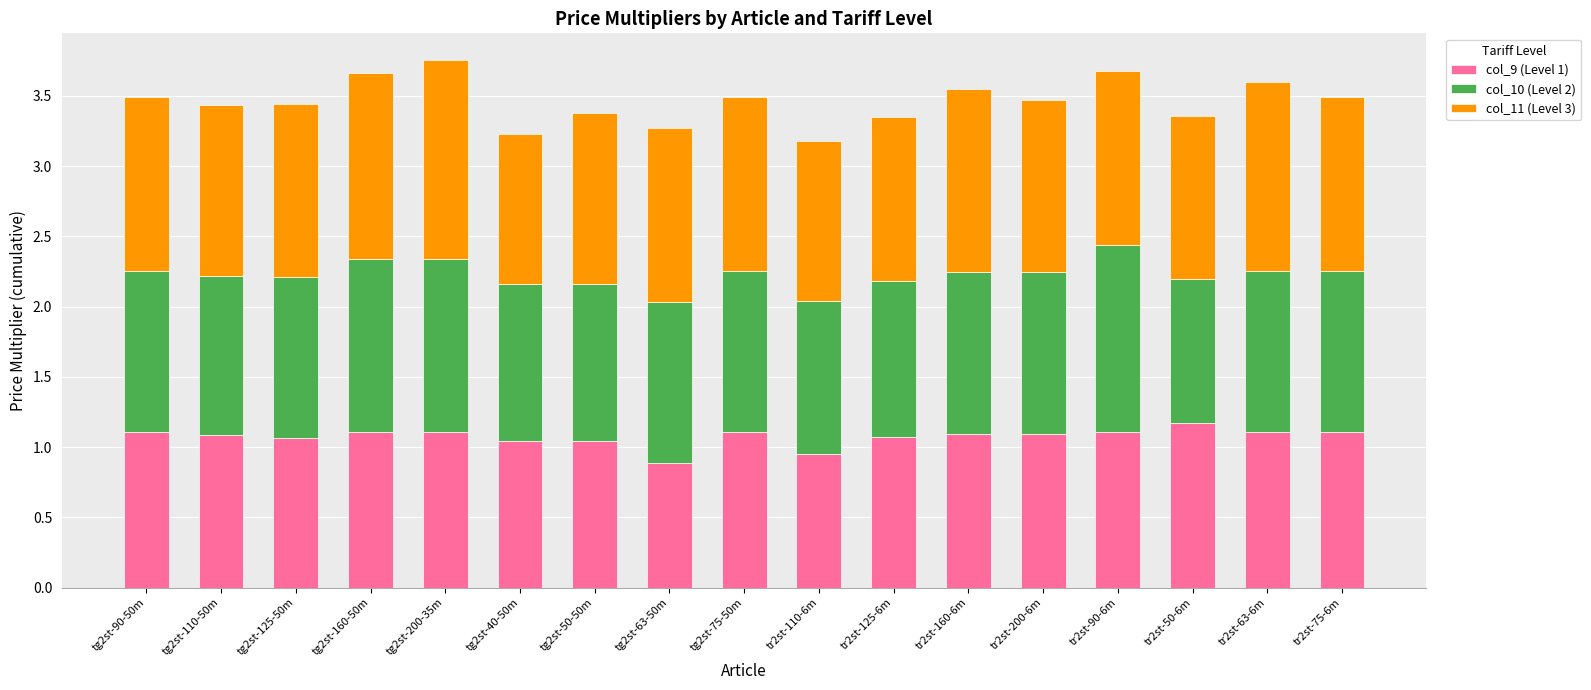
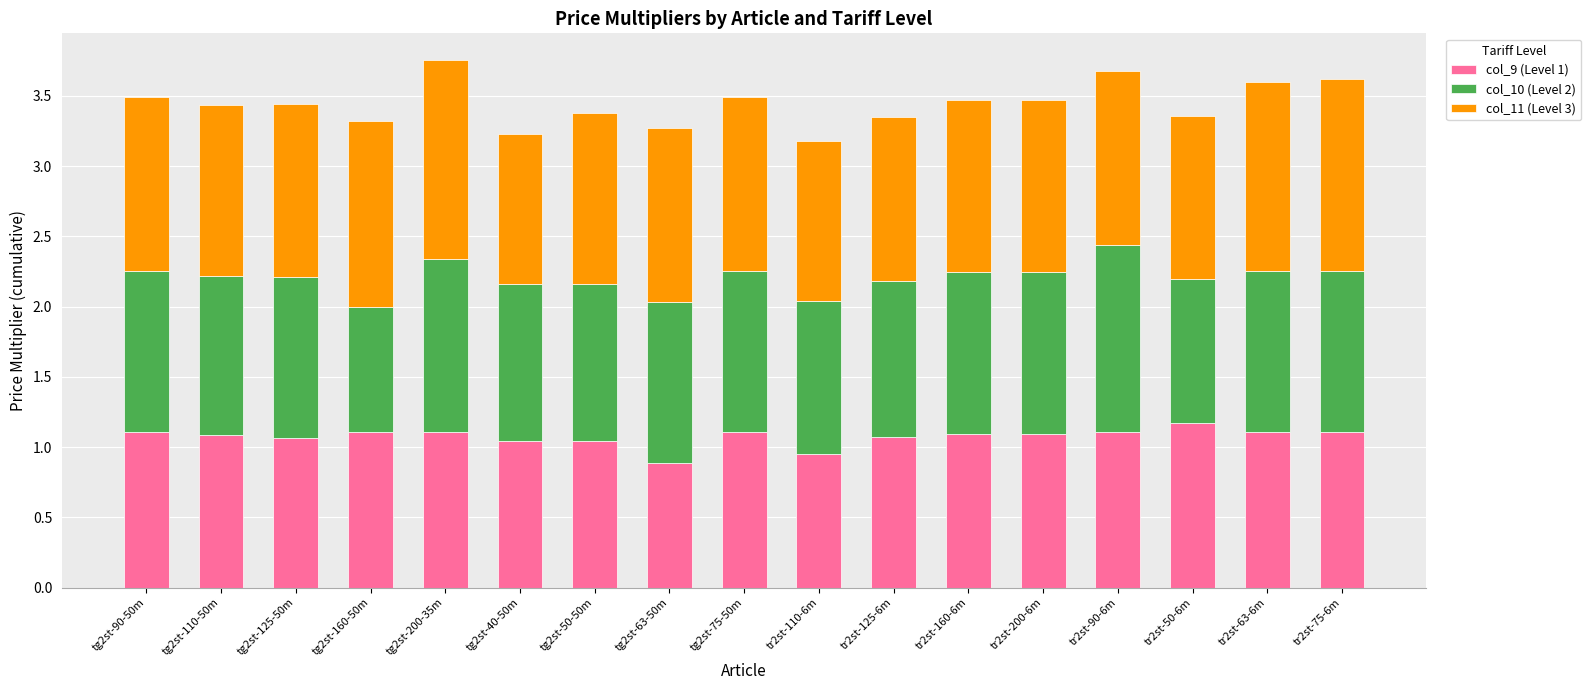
col_10 (Level 2), tg2st-160-50m: 1.23 -> 0.89
col_11 (Level 3), tr2st-160-6m: 1.30 -> 1.22
col_11 (Level 3), tr2st-75-6m: 1.24 -> 1.37
